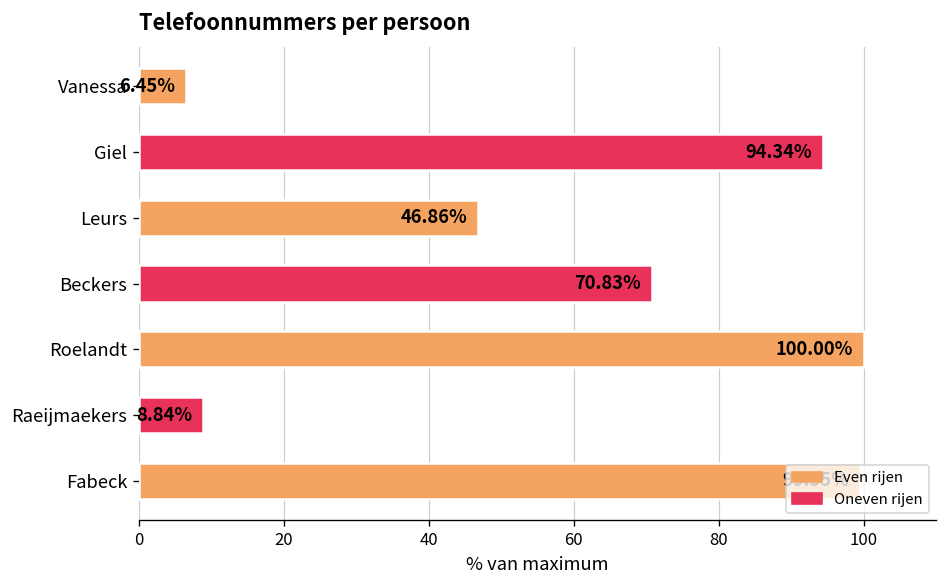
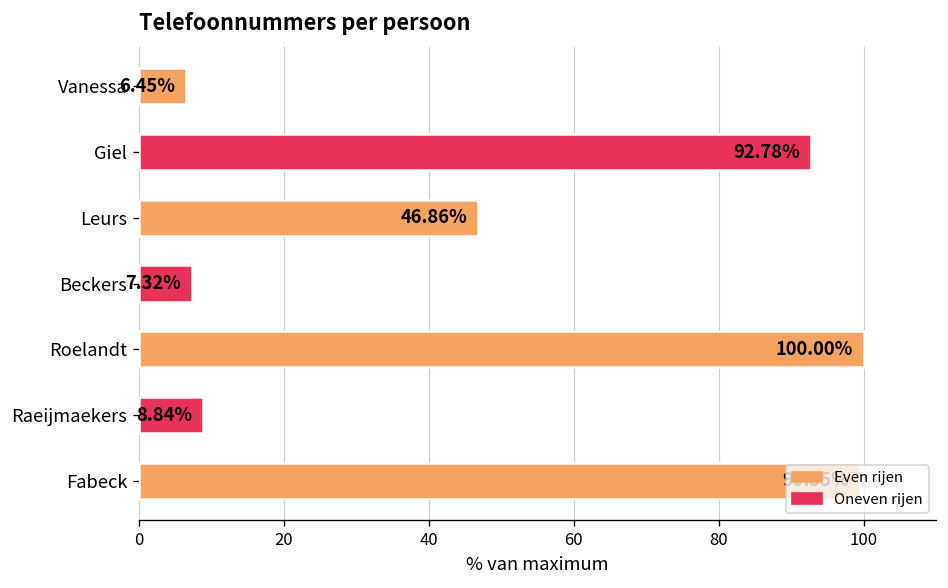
Giel: 94.34% -> 92.78%
Beckers: 70.83% -> 7.32%
